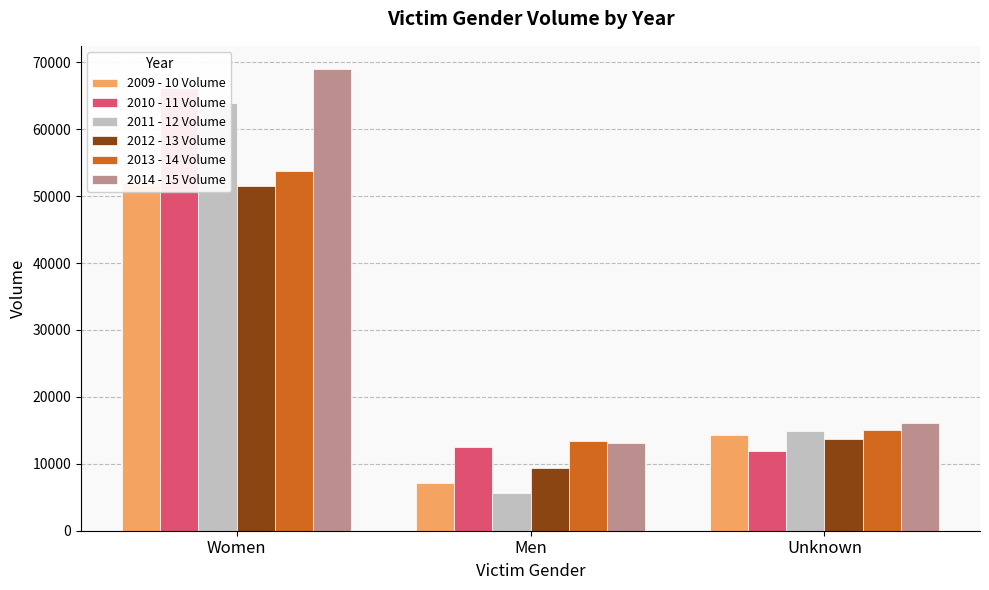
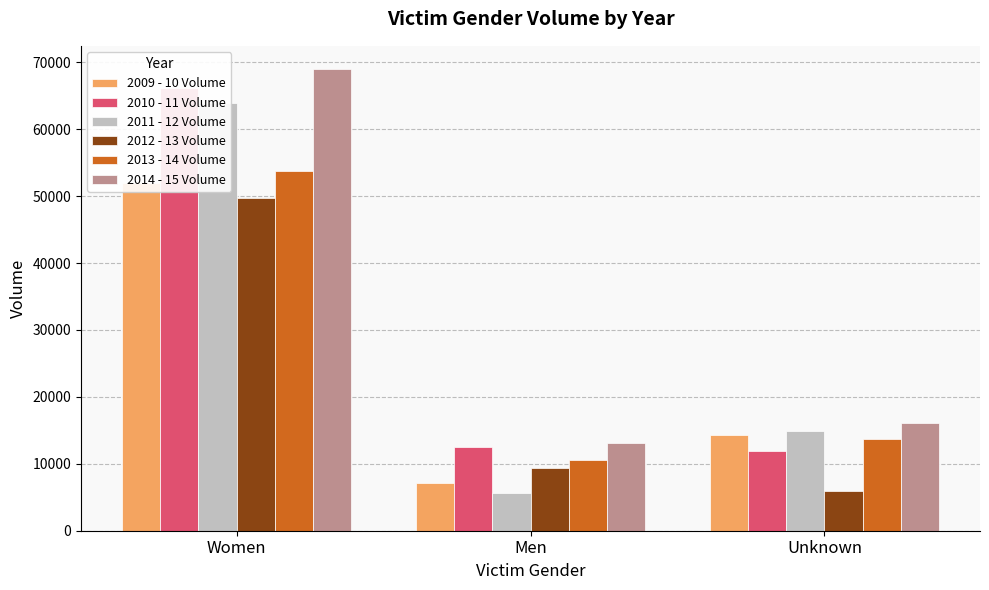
2012 - 13 Volume, Women: 52000 -> 50000
2013 - 14 Volume, Men: 13000 -> 11000
2012 - 13 Volume, Unknown: 14000 -> 6000
2013 - 14 Volume, Unknown: 15000 -> 14000
